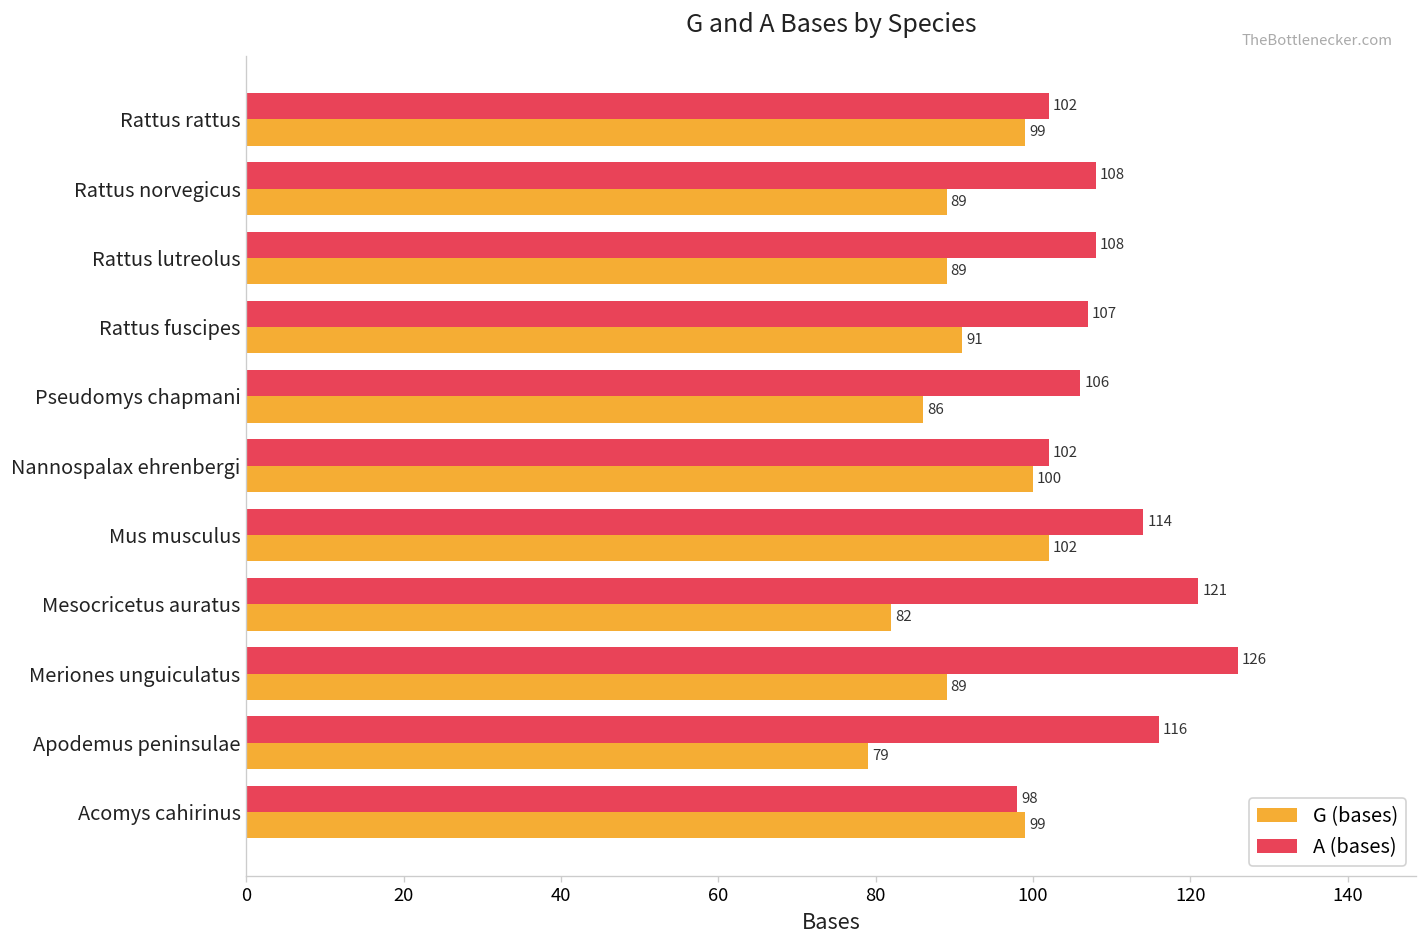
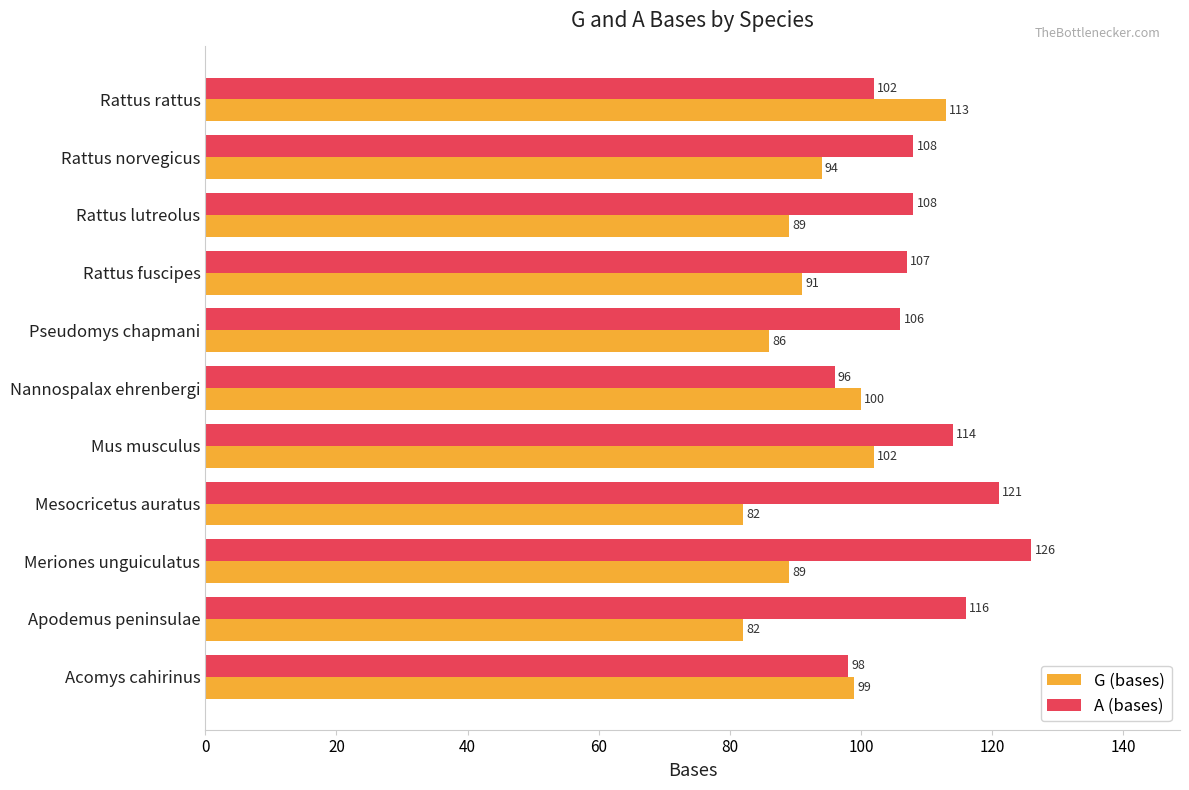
G (bases), Rattus rattus: 99 -> 113
G (bases), Rattus norvegicus: 89 -> 94
A (bases), Nannospalax ehrenbergi: 102 -> 96
G (bases), Apodemus peninsulae: 79 -> 82
